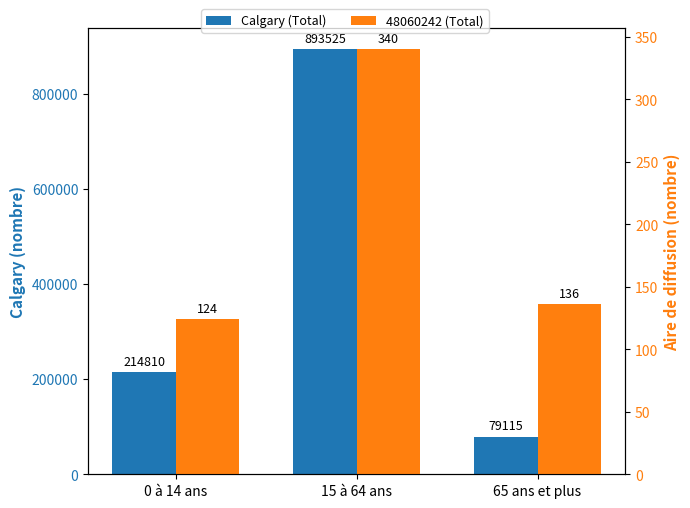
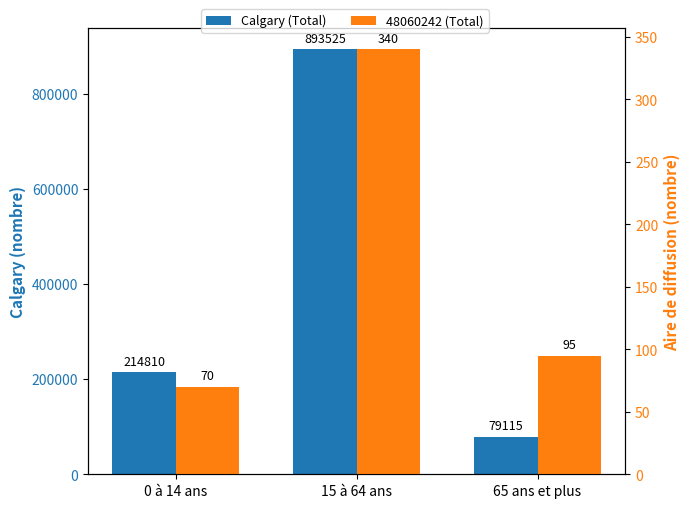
48060242 (Total), 0 à 14 ans: 124 -> 70
48060242 (Total), 65 ans et plus: 136 -> 95
